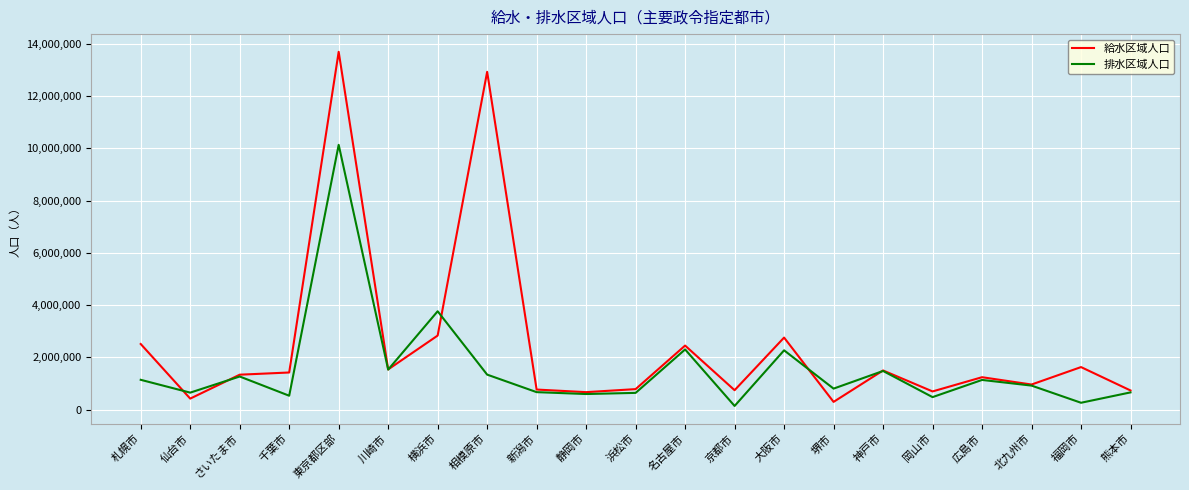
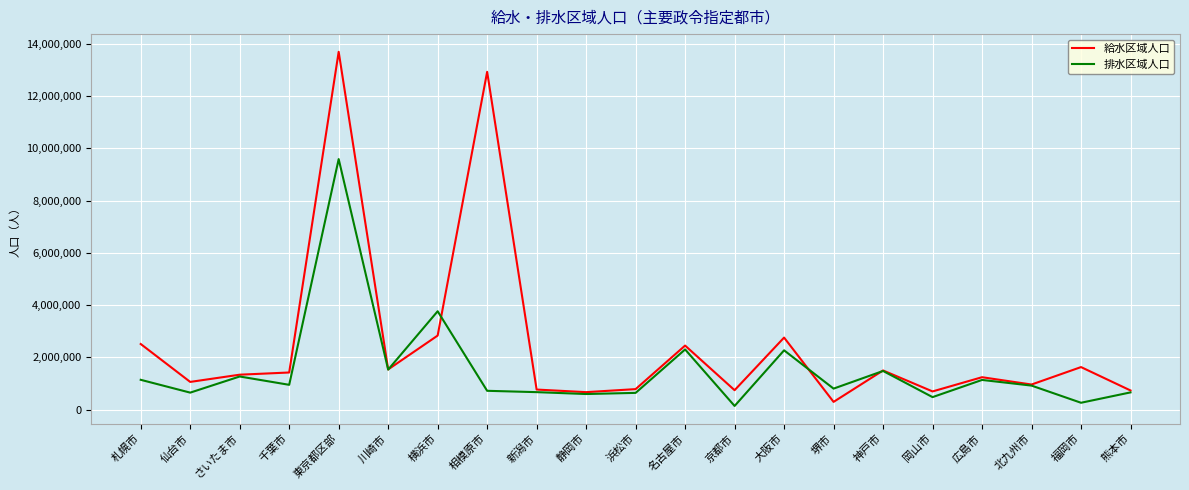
給水区域人口, 仙台市: 400,000 -> 1,100,000
排水区域人口, 千葉市: 500,000 -> 1,000,000
排水区域人口, 東京都区部: 10,100,000 -> 9,600,000
排水区域人口, 相模原市: 1,300,000 -> 700,000
